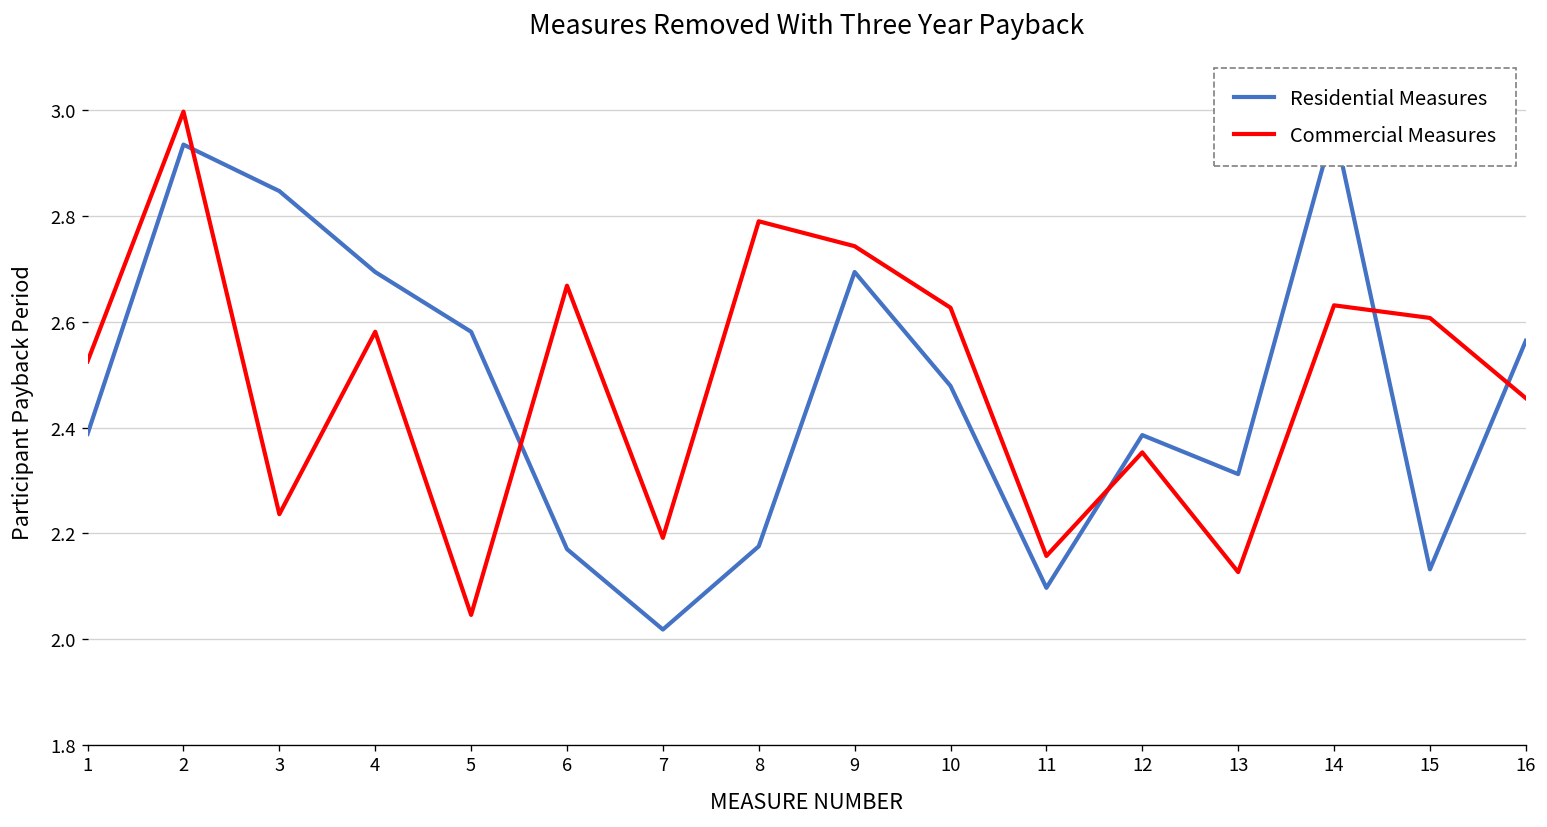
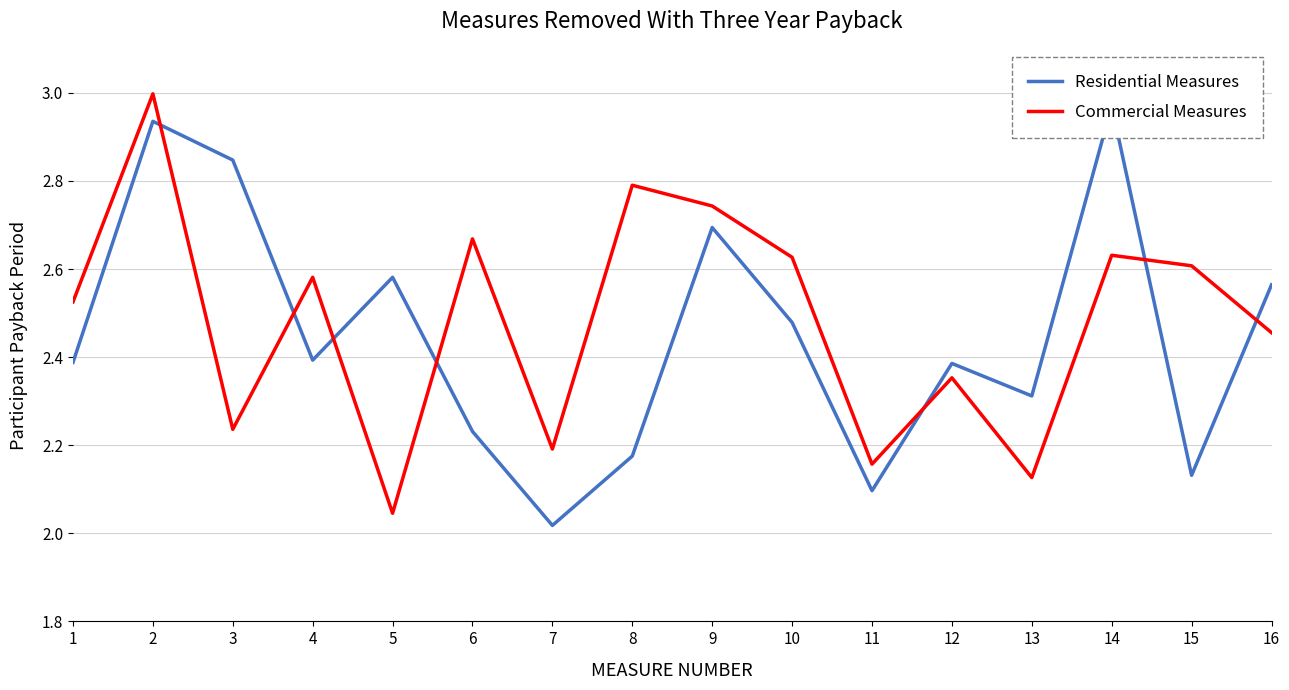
Residential Measures, 4: 2.69 -> 2.39
Residential Measures, 6: 2.17 -> 2.23
